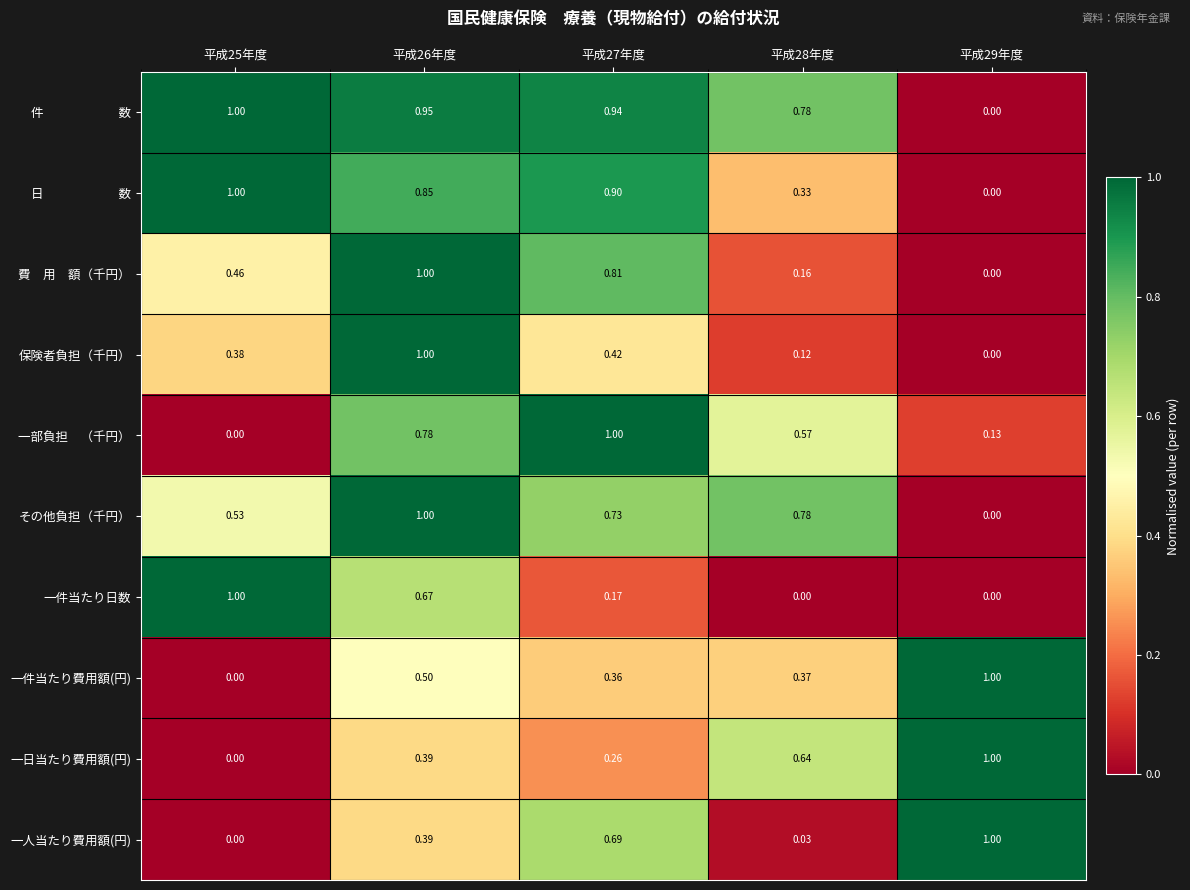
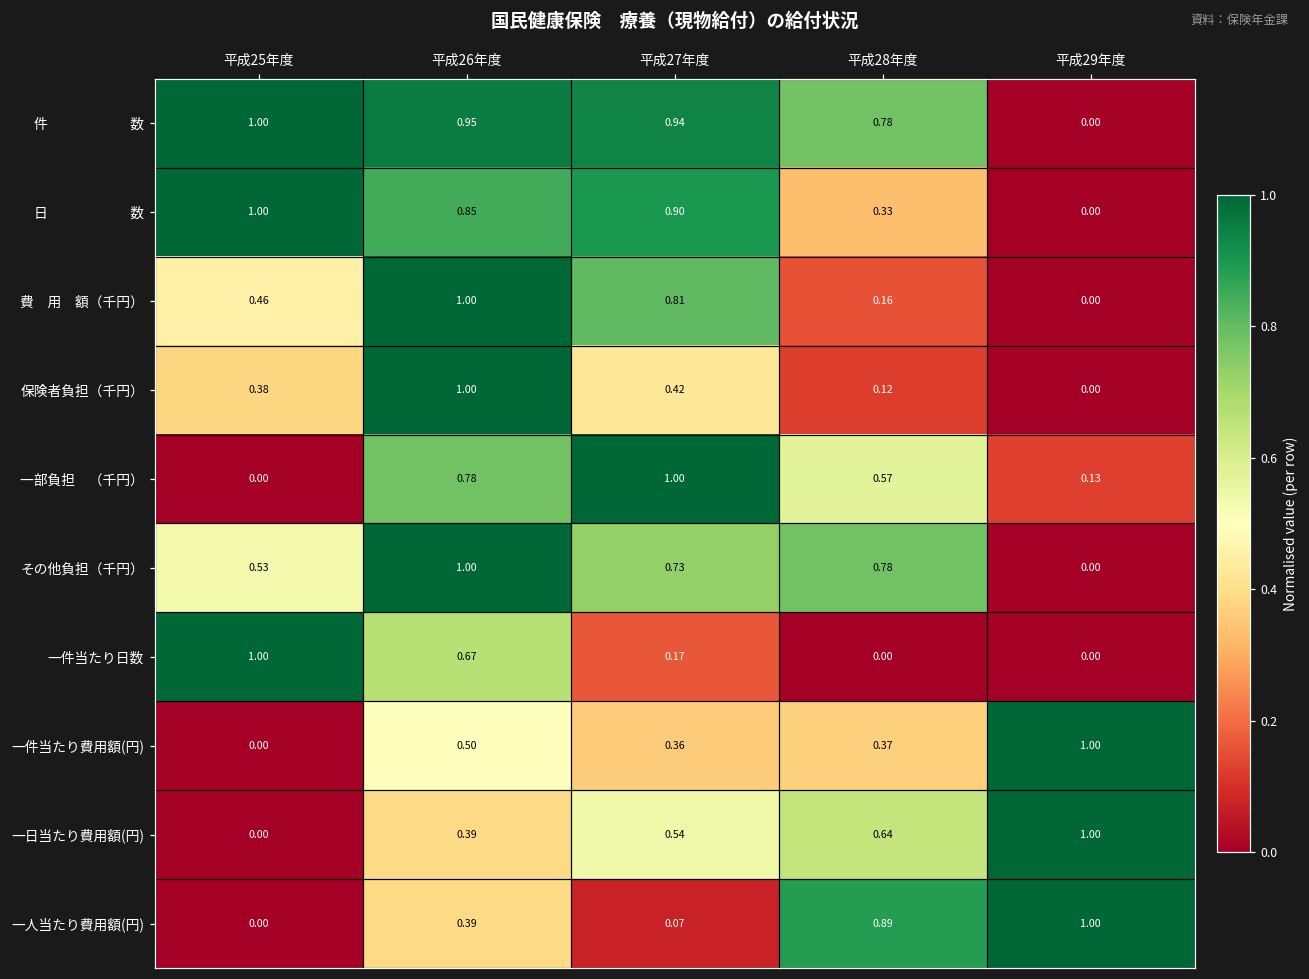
一日当たり費用額(円), 平成27年度: 0.26 -> 0.54
一人当たり費用額(円), 平成27年度: 0.69 -> 0.07
一人当たり費用額(円), 平成28年度: 0.03 -> 0.89
